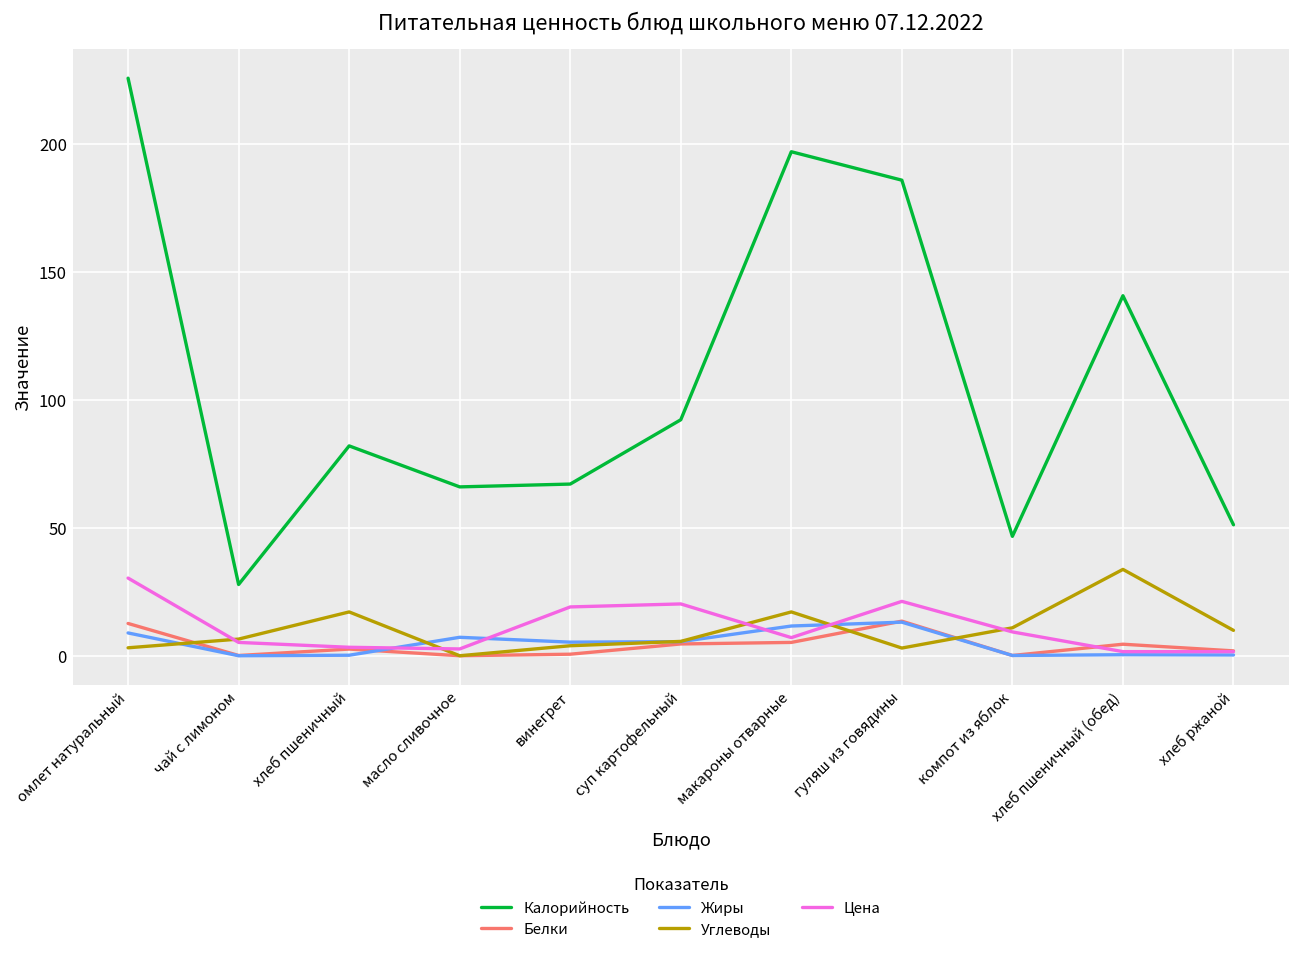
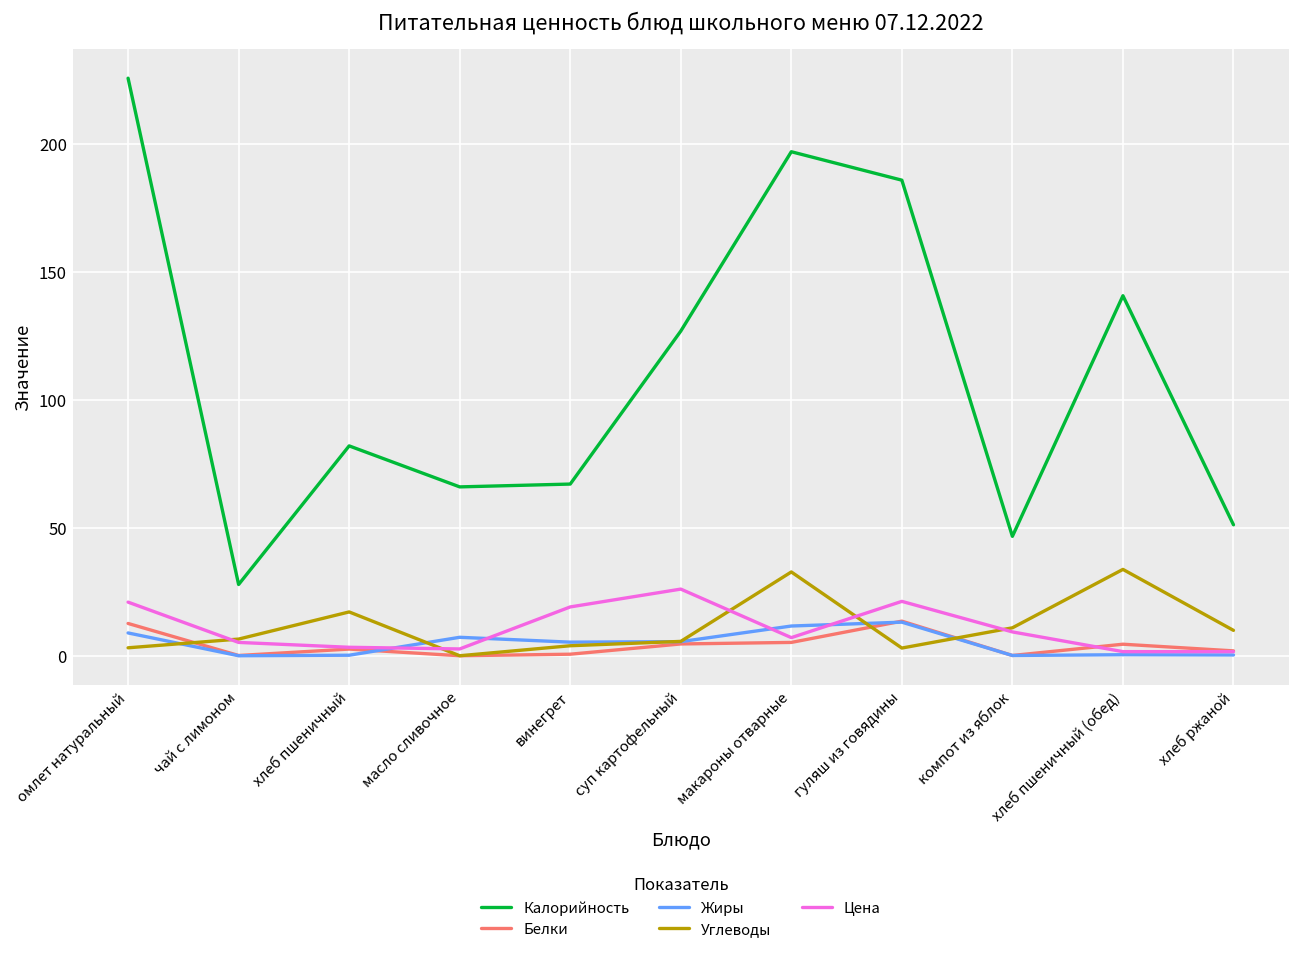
Цена, омлет натуральный: 30 -> 21
Калорийность, суп картофельный: 92 -> 127
Цена, суп картофельный: 20 -> 26
Углеводы, макароны отварные: 17 -> 33
